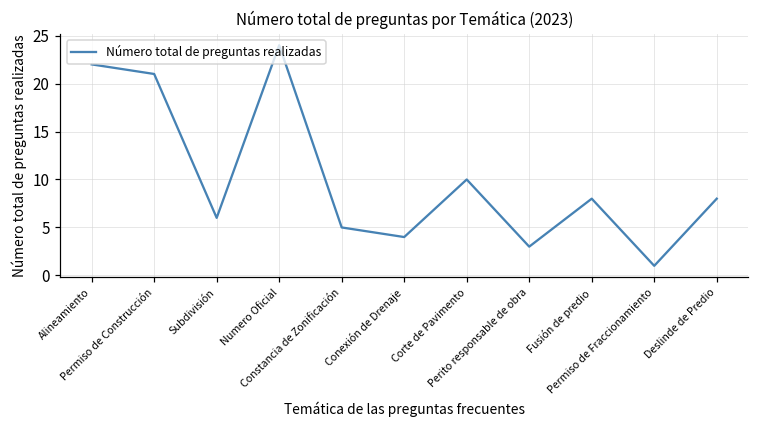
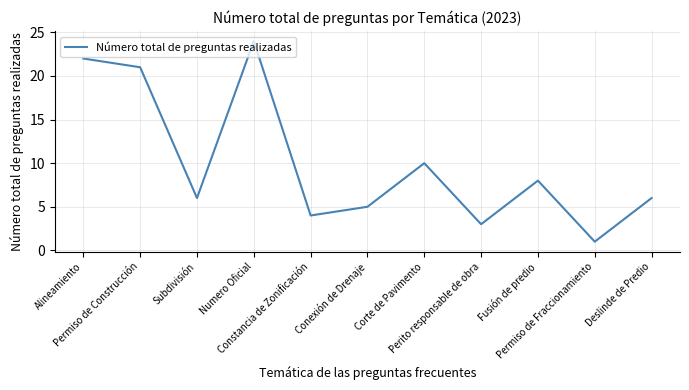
Constancia de Zonificación: 5 -> 4
Conexión de Drenaje: 4 -> 5
Deslinde de Predio: 8 -> 6
